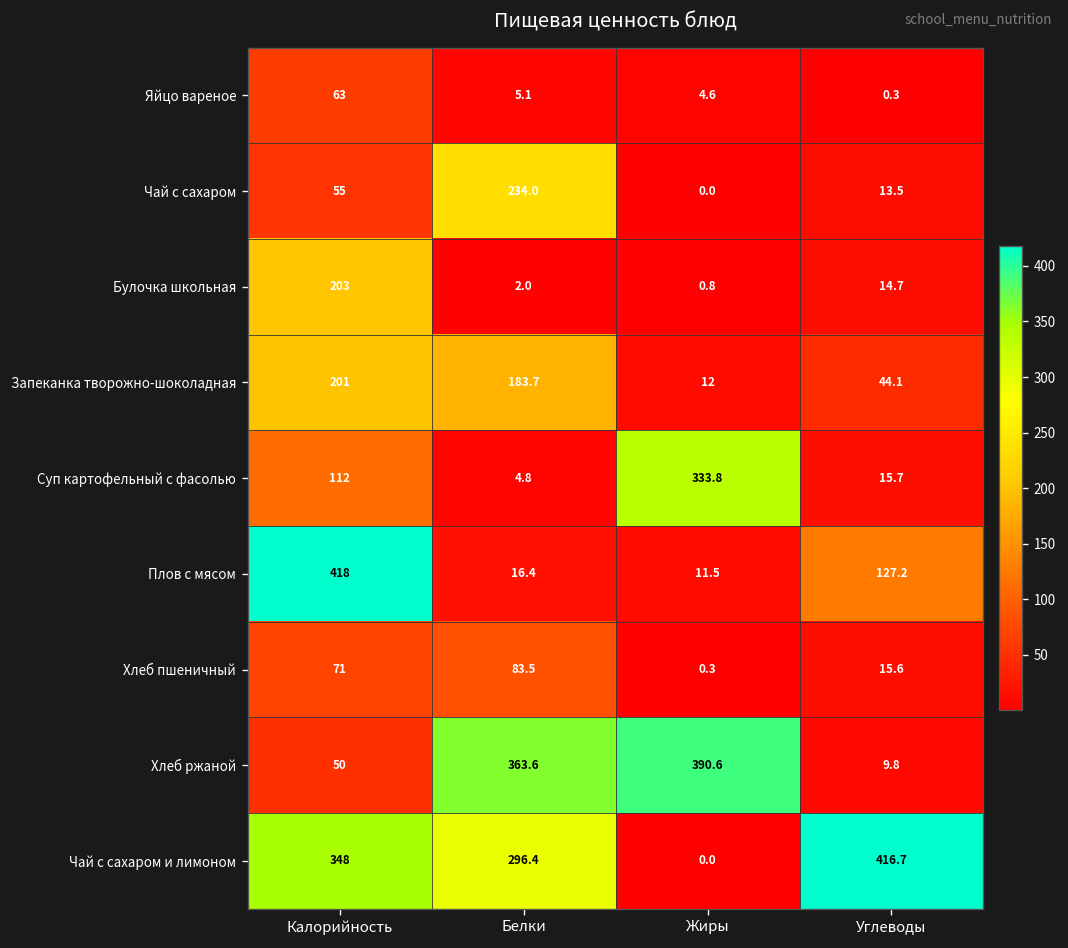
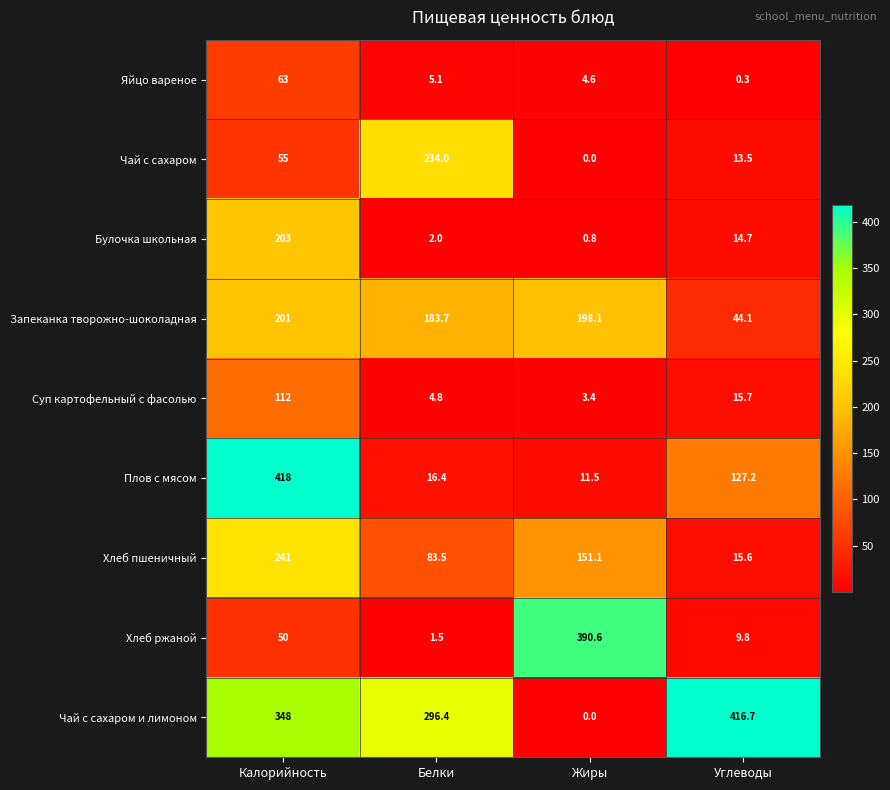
Запеканка творожно-шоколадная, Жиры: 12 -> 198.1
Суп картофельный с фасолью, Жиры: 333.8 -> 3.4
Хлеб пшеничный, Калорийность: 71 -> 241
Хлеб пшеничный, Жиры: 0.3 -> 151.1
Хлеб ржаной, Белки: 363.6 -> 1.5
